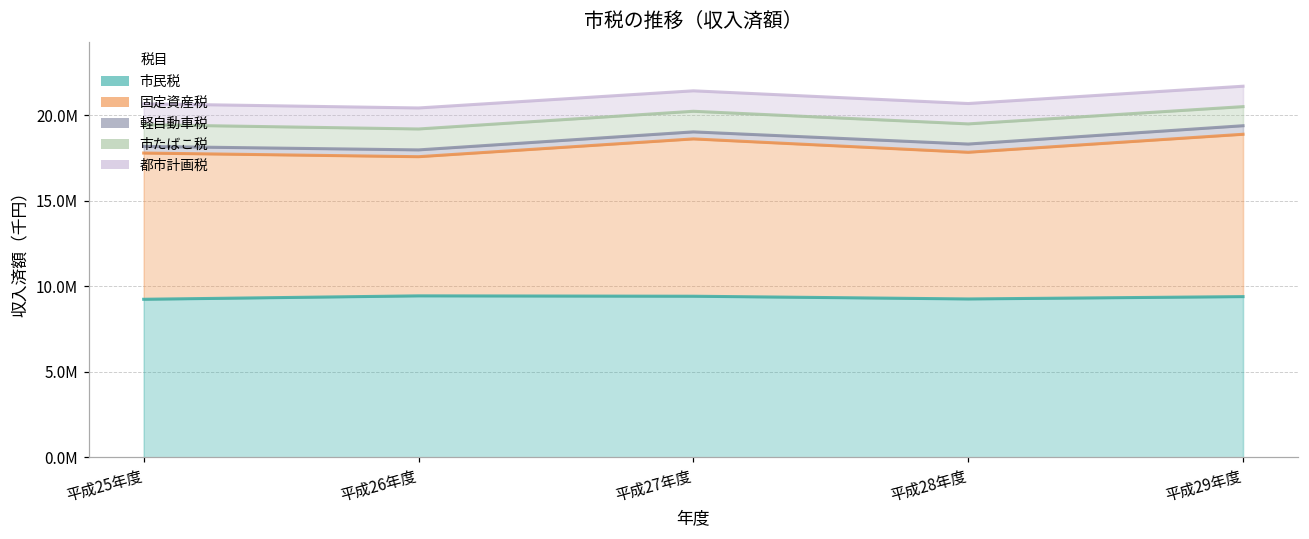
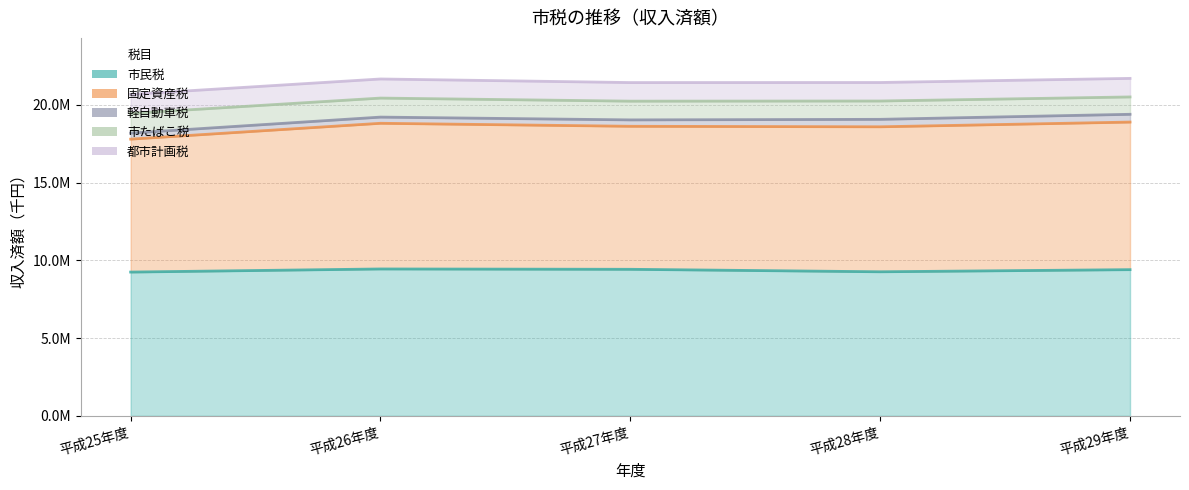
固定資産税, 平成26年度: 8100000 -> 9400000
固定資産税, 平成28年度: 8600000 -> 9300000
